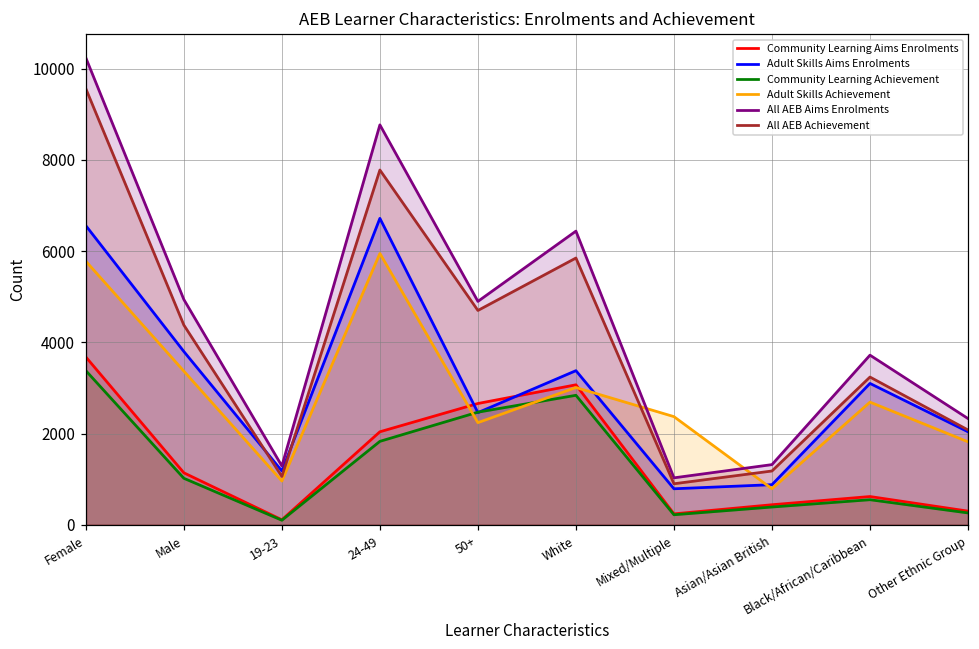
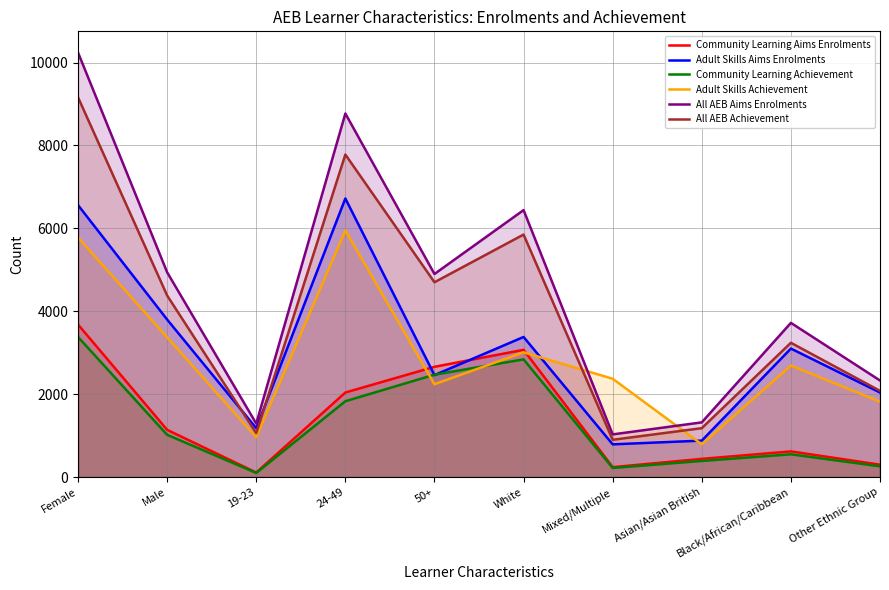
All AEB Achievement, Female: 9600 -> 9200
